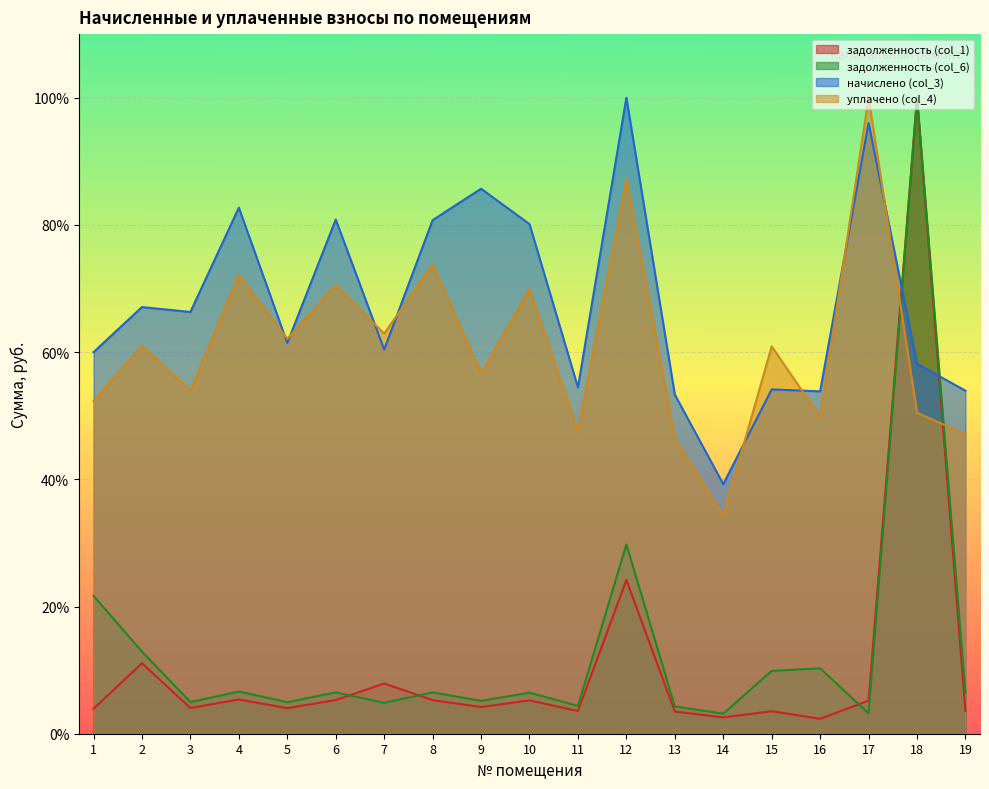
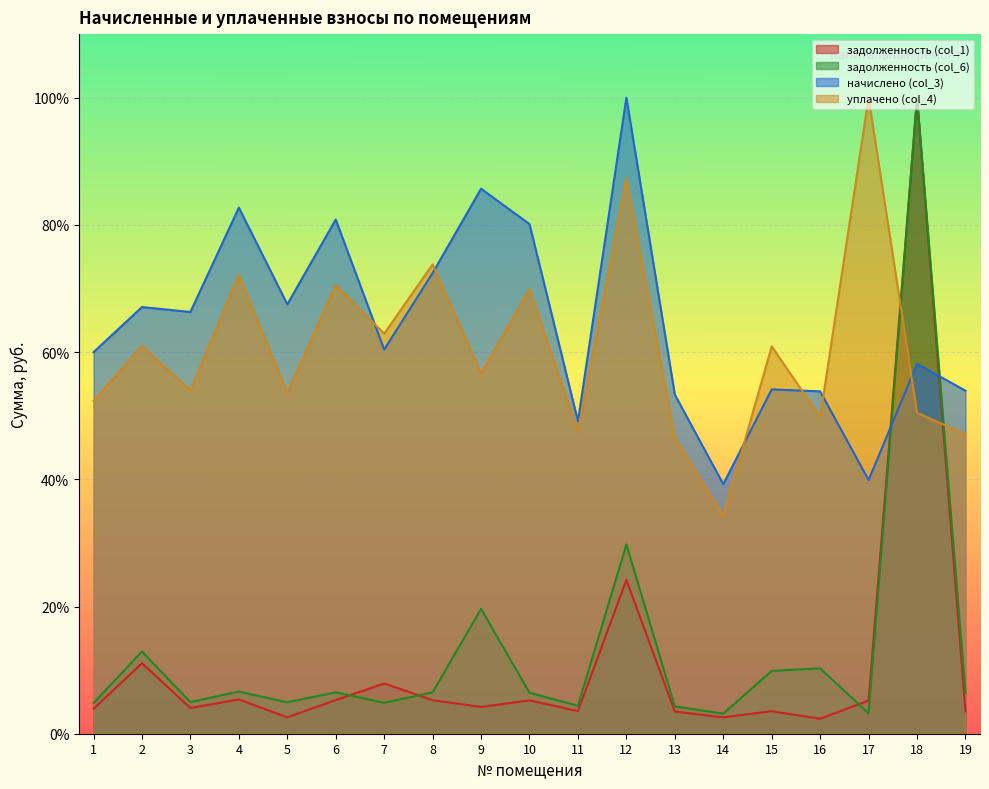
задолженность (col_6), 1: 22% -> 5%
задолженность (col_1), 5: 4% -> 3%
начислено (col_3), 5: 61% -> 68%
уплачено (col_4), 5: 62% -> 54%
начислено (col_3), 8: 81% -> 72%
задолженность (col_6), 9: 5% -> 20%
начислено (col_3), 11: 54% -> 49%
начислено (col_3), 17: 96% -> 40%
